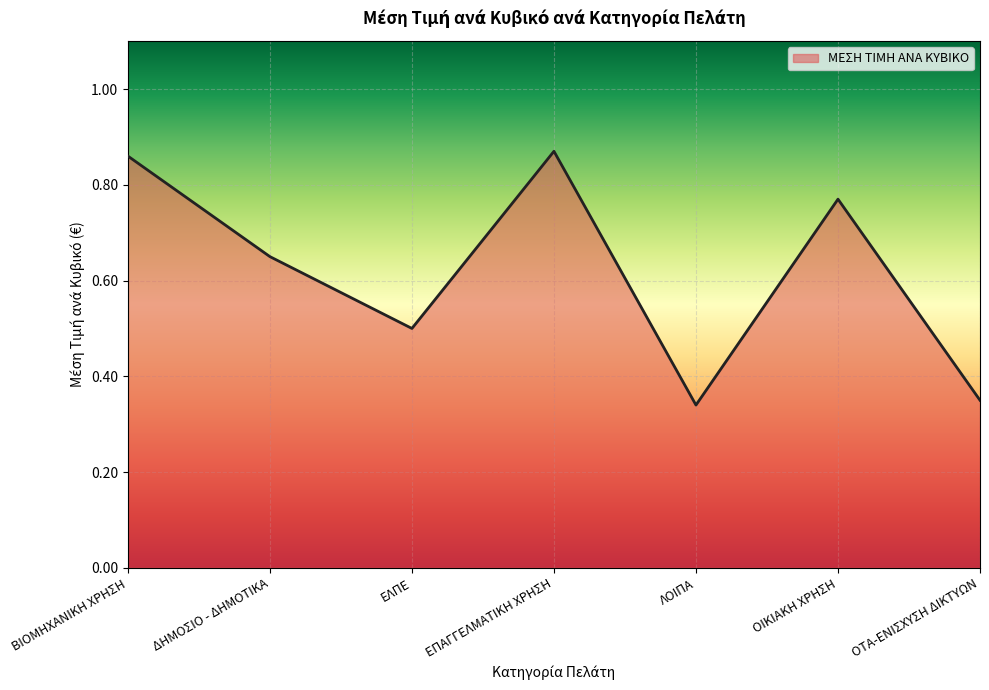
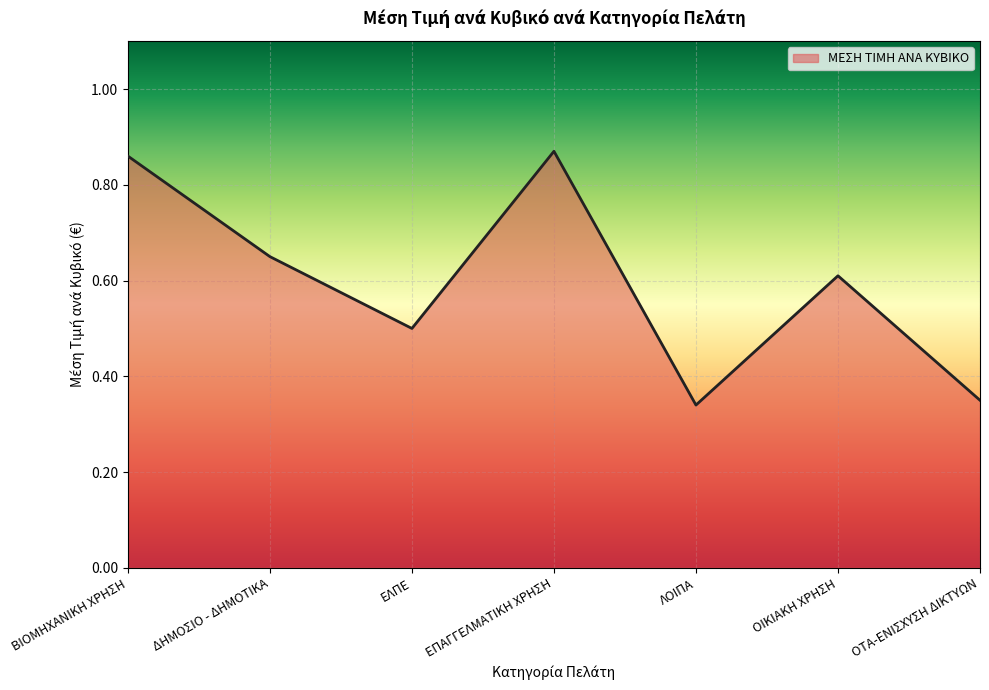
ΟΙΚΙΑΚΗ ΧΡΗΣΗ: 0.77 -> 0.61
